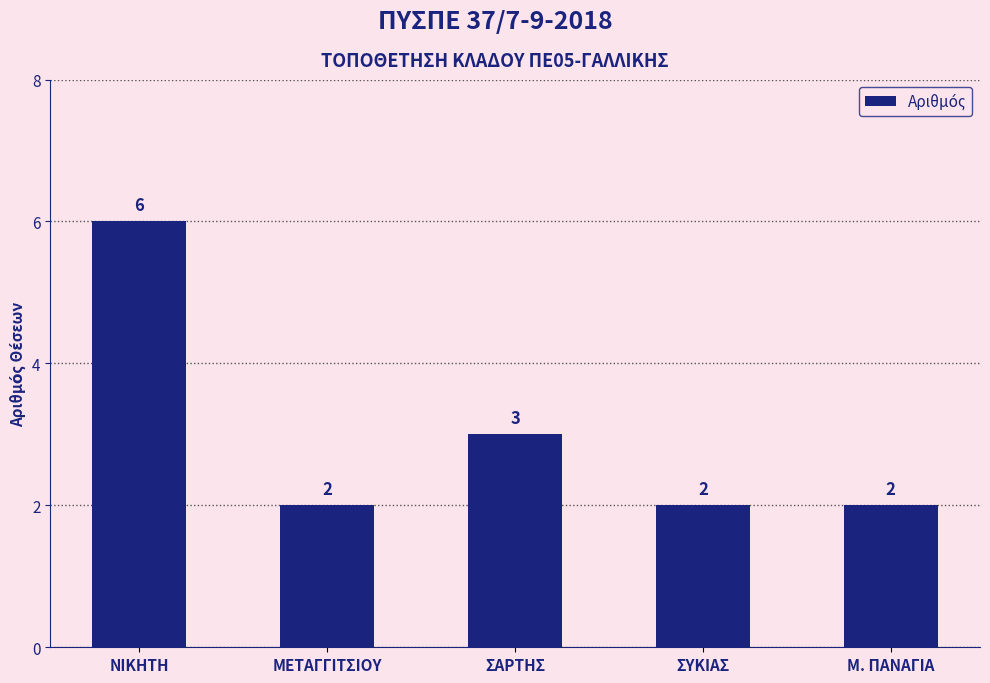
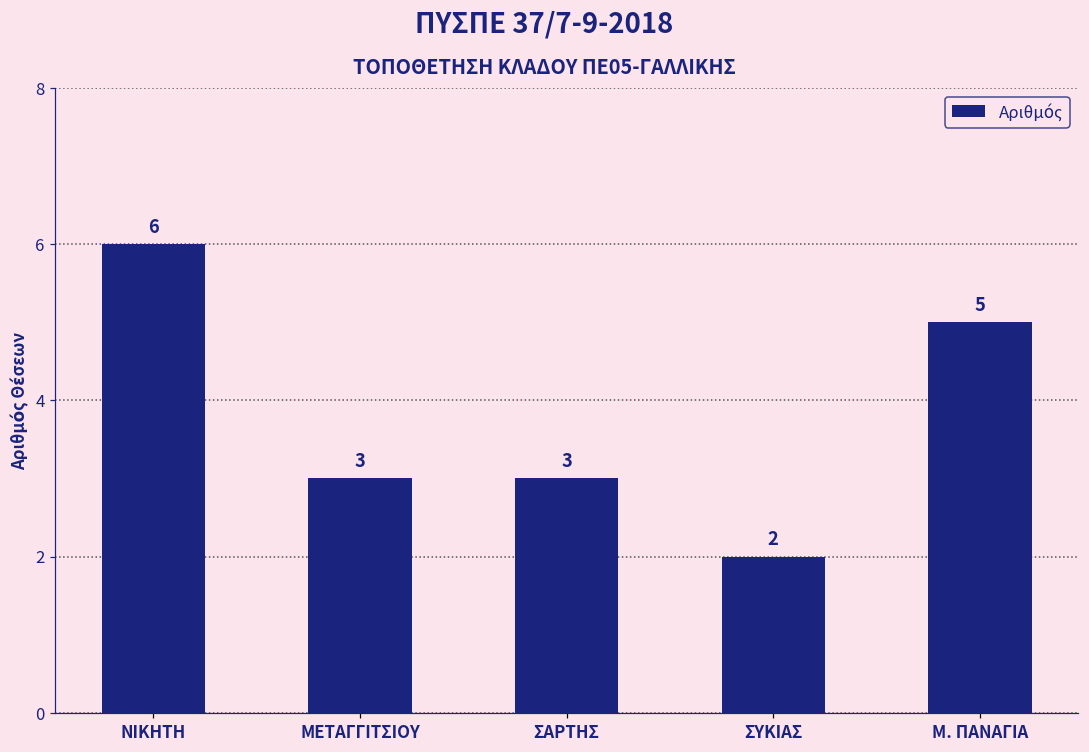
ΜΕΤΑΓΓΙΤΣΙΟΥ: 2 -> 3
Μ. ΠΑΝΑΓΙΑ: 2 -> 5
